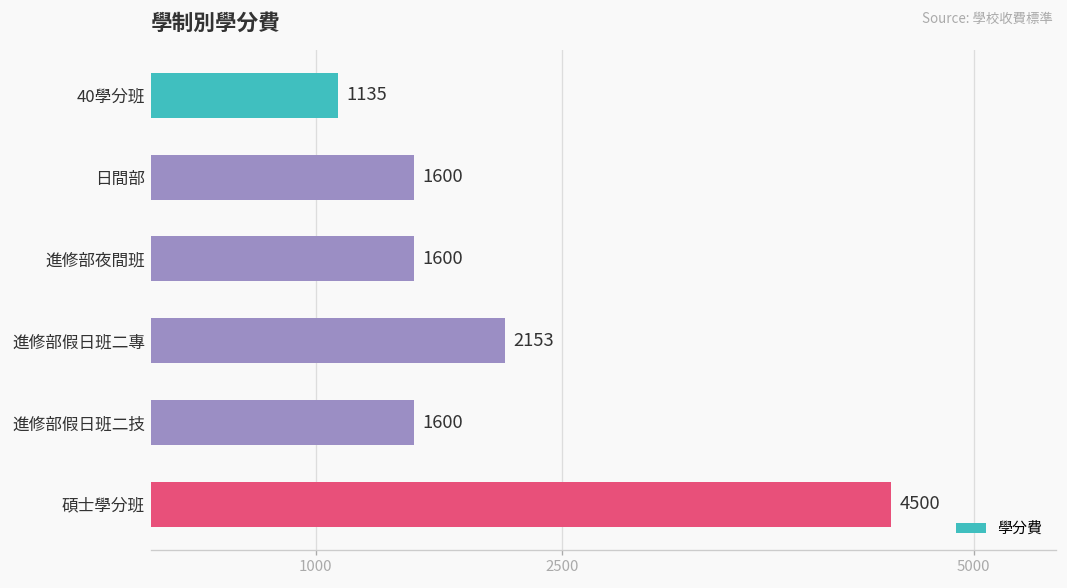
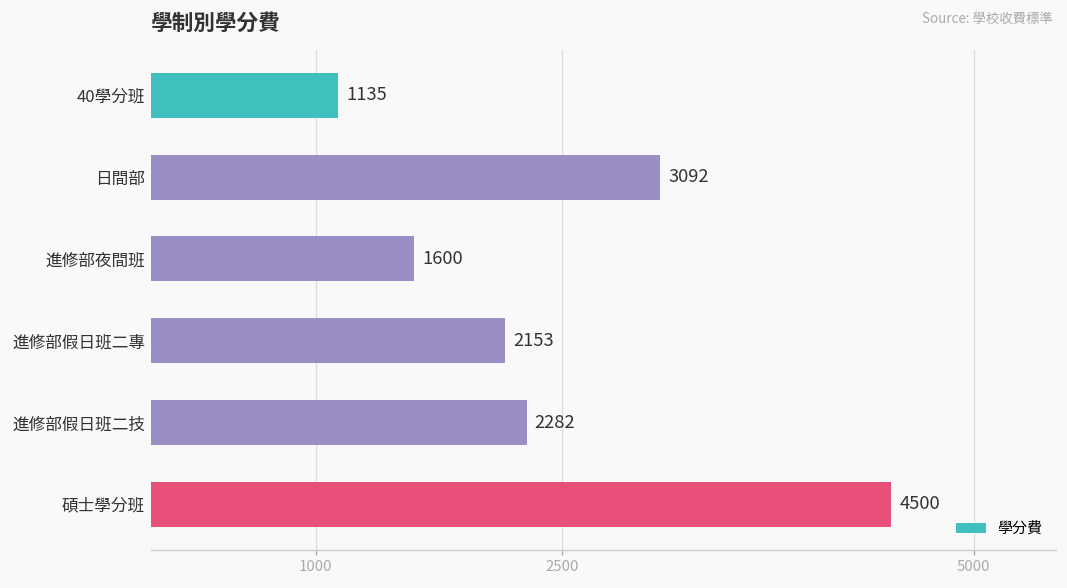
日間部: 1600 -> 3092
進修部假日班二技: 1600 -> 2282
